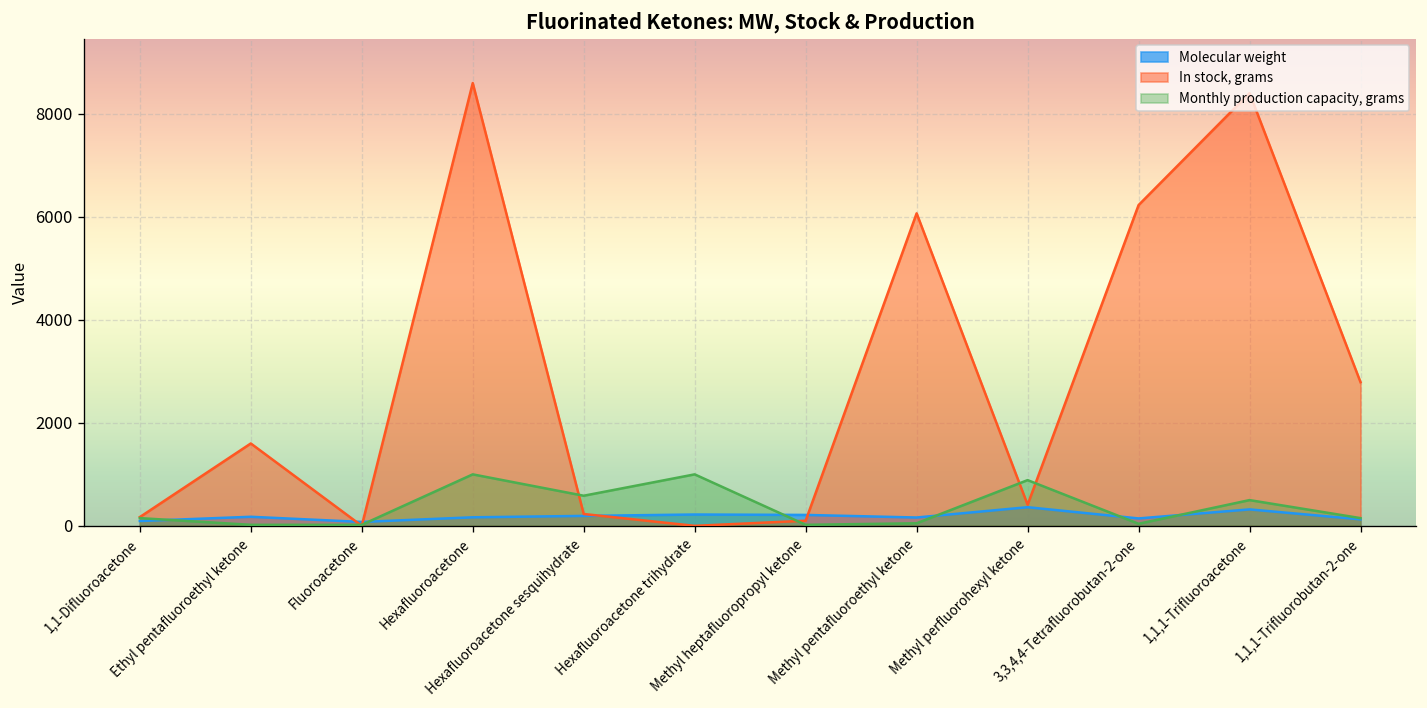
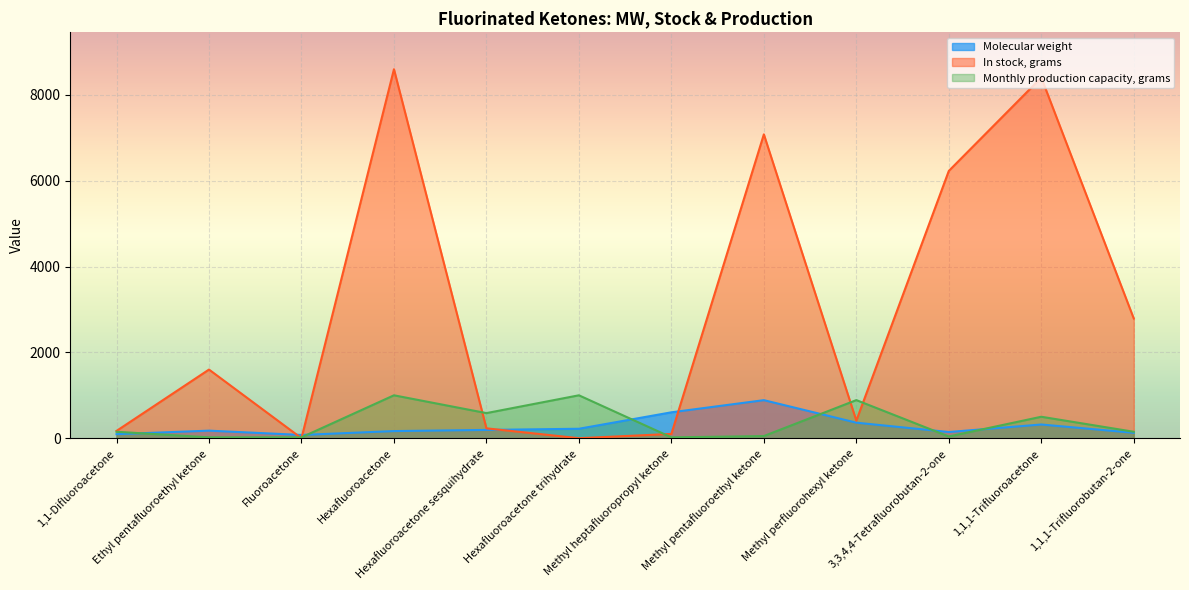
Molecular weight, Methyl heptafluoropropyl ketone: 200 -> 600
Molecular weight, Methyl pentafluoroethyl ketone: 200 -> 900
In stock, grams, Methyl pentafluoroethyl ketone: 6100 -> 7100
